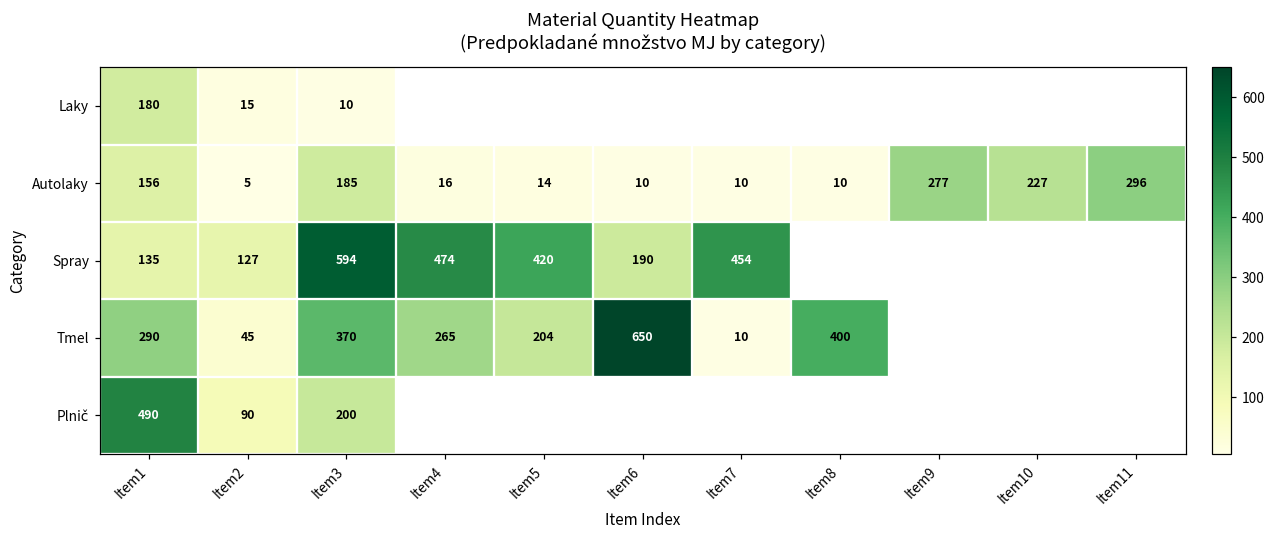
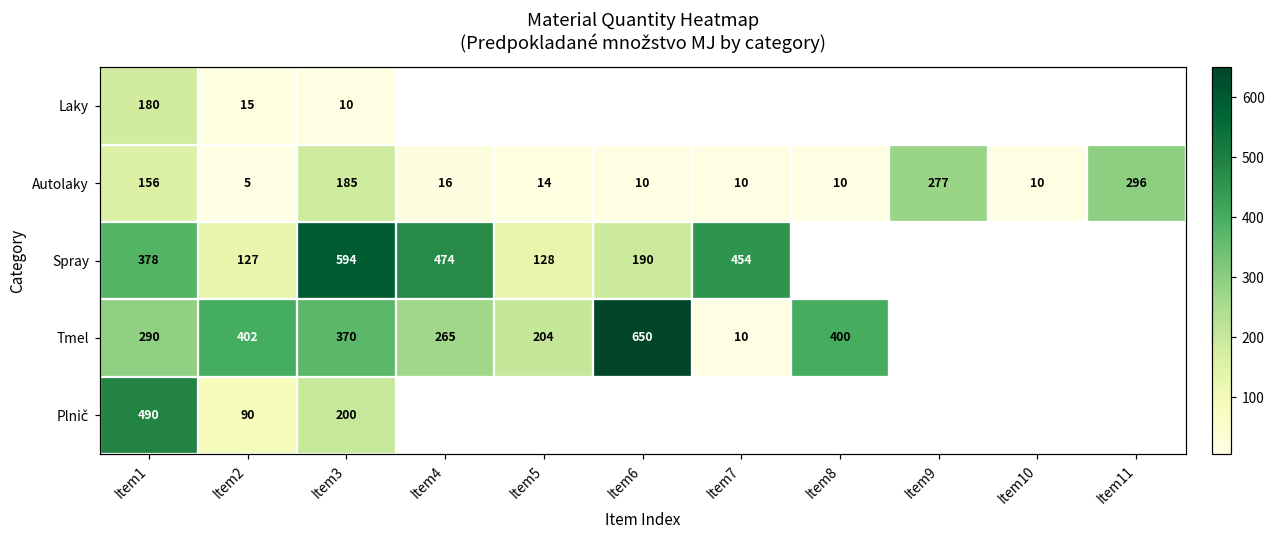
Autolaky, Item10: 227 -> 10
Spray, Item1: 135 -> 378
Spray, Item5: 420 -> 128
Tmel, Item2: 45 -> 402
